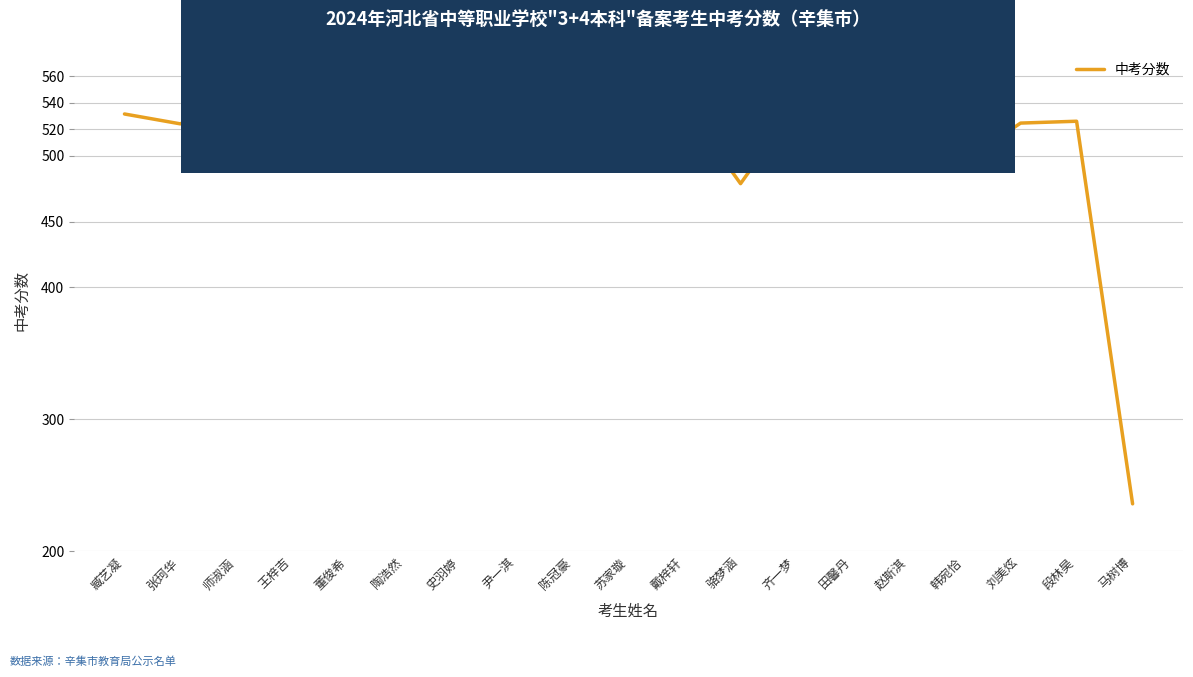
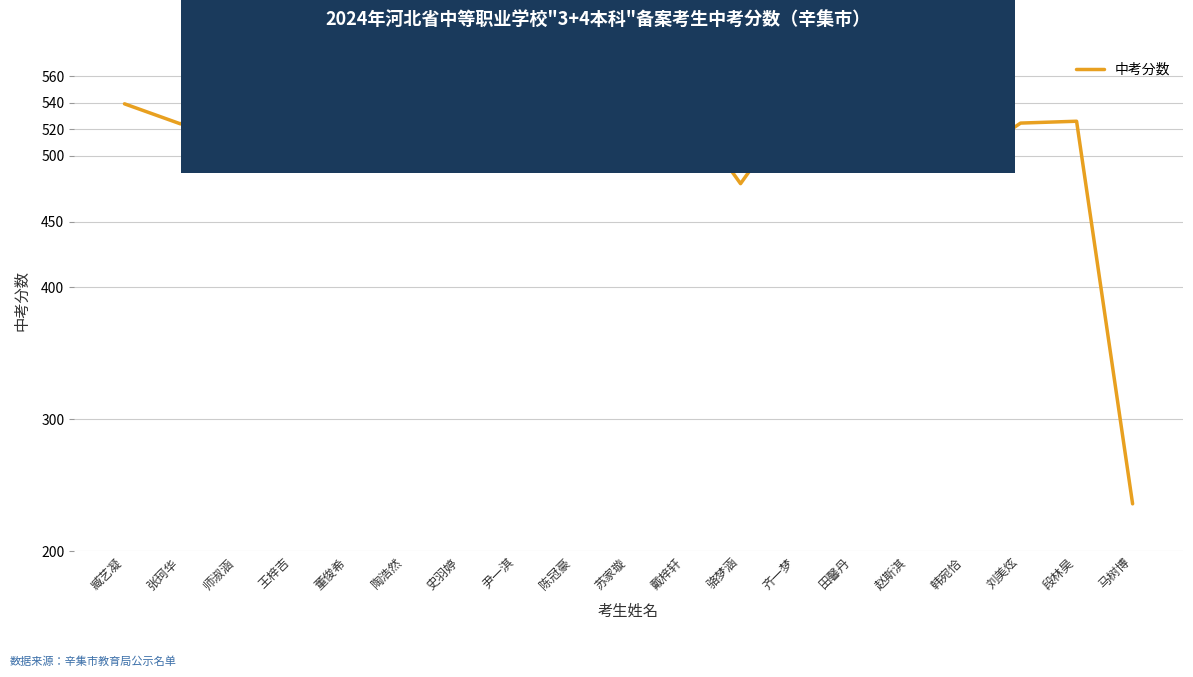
臧艺凝: 532 -> 539
